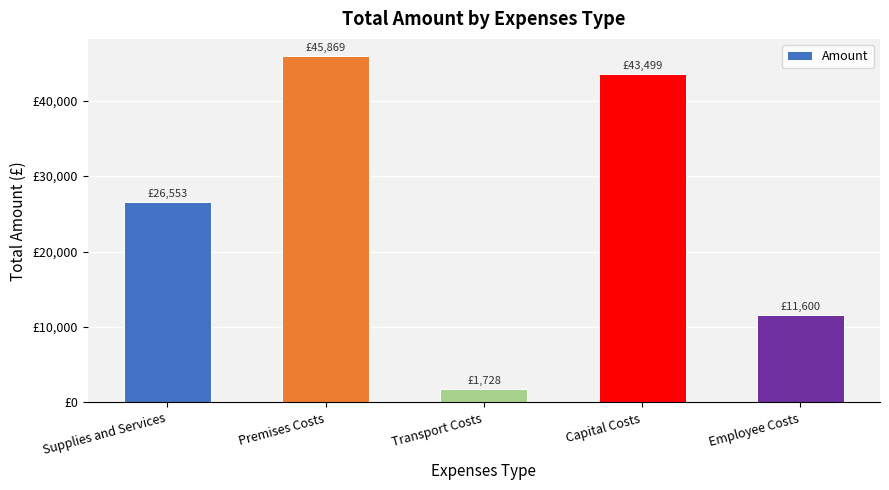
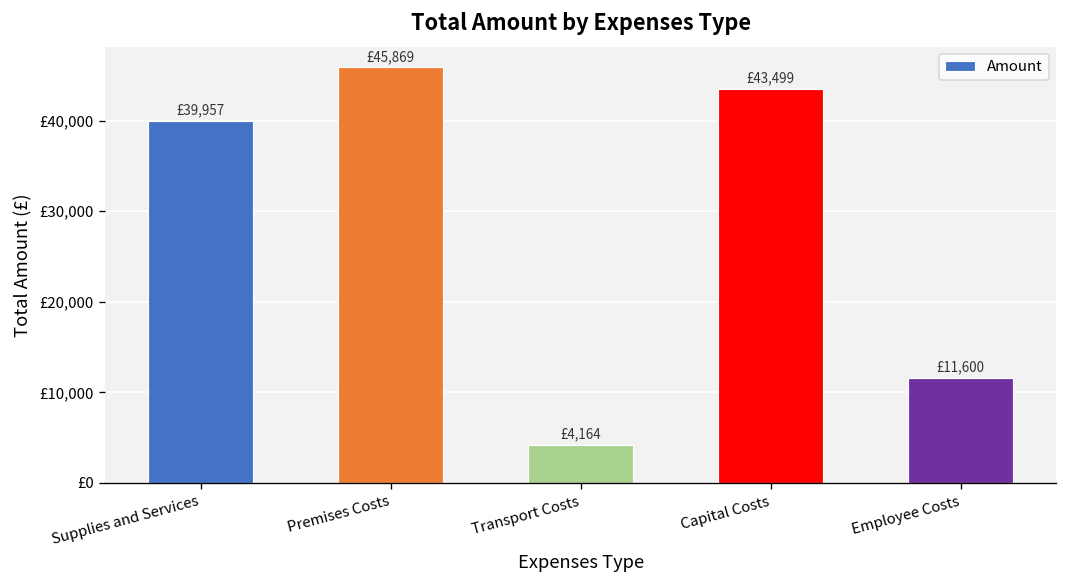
Supplies and Services: £26,553 -> £39,957
Transport Costs: £1,728 -> £4,164
